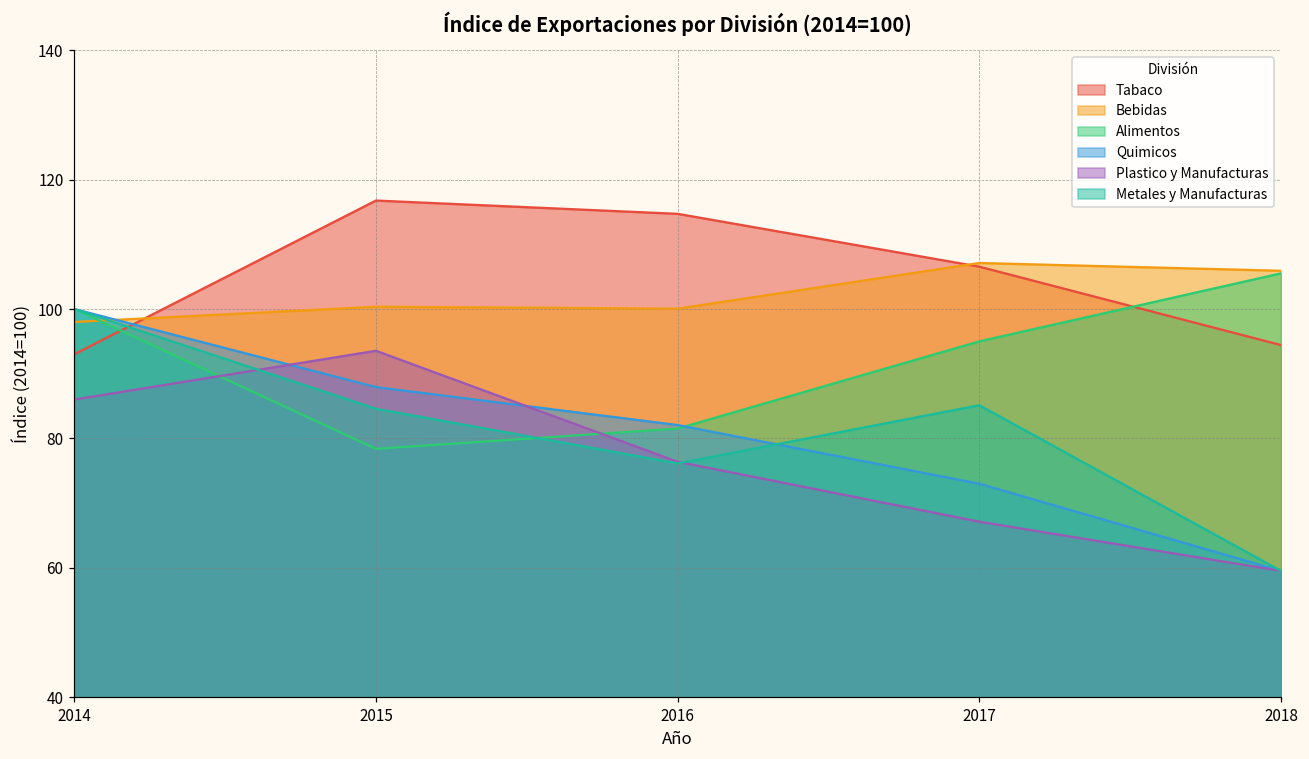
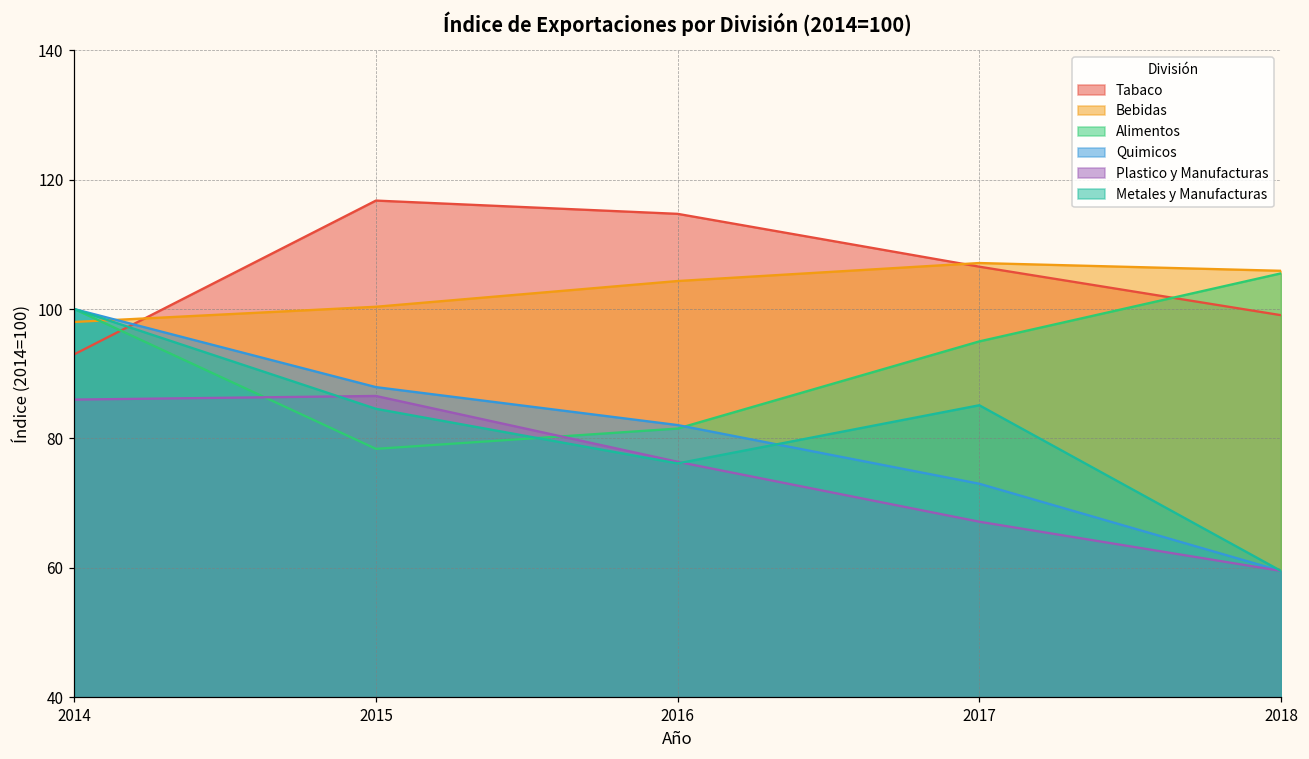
Plastico y Manufacturas, 2015: 94 -> 87
Bebidas, 2016: 100 -> 104
Tabaco, 2018: 94 -> 99
